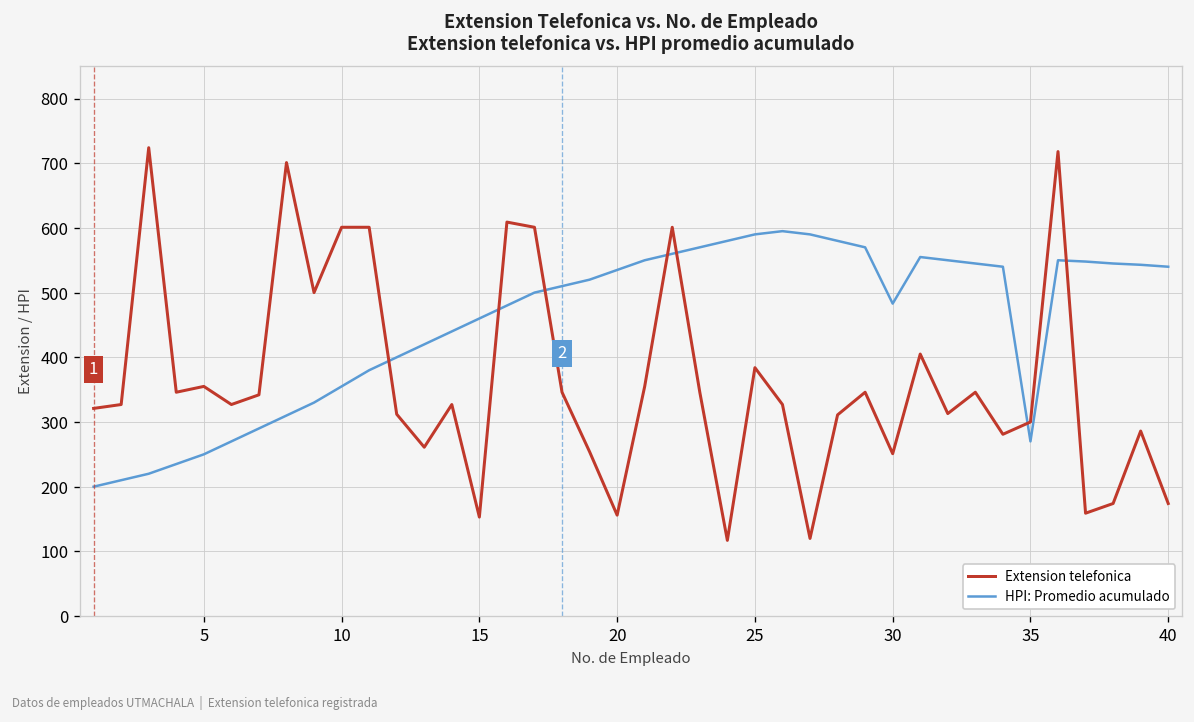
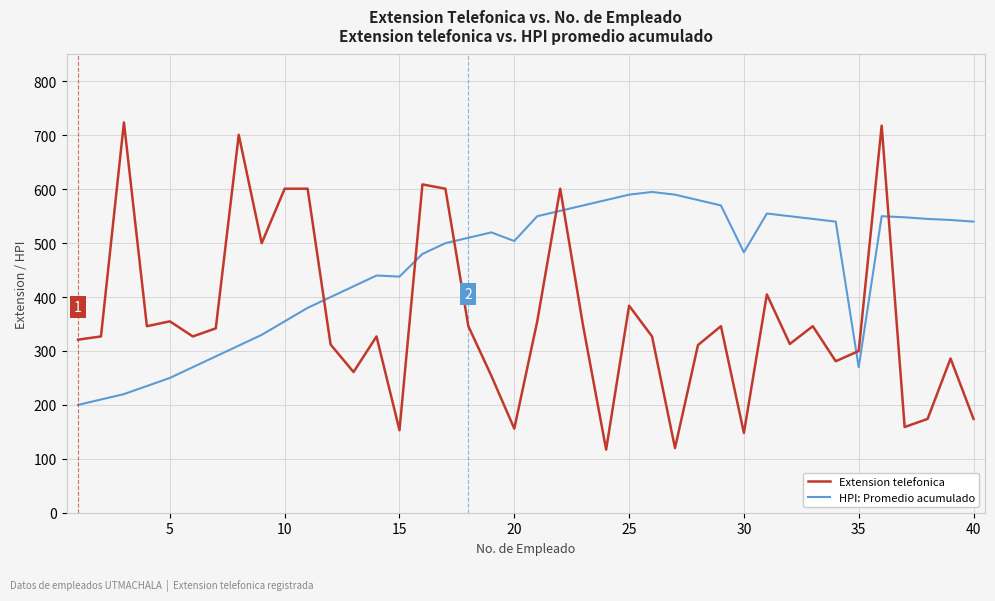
HPI: Promedio acumulado, 15: 460 -> 440
HPI: Promedio acumulado, 20: 540 -> 500
Extension telefonica, 30: 250 -> 150
